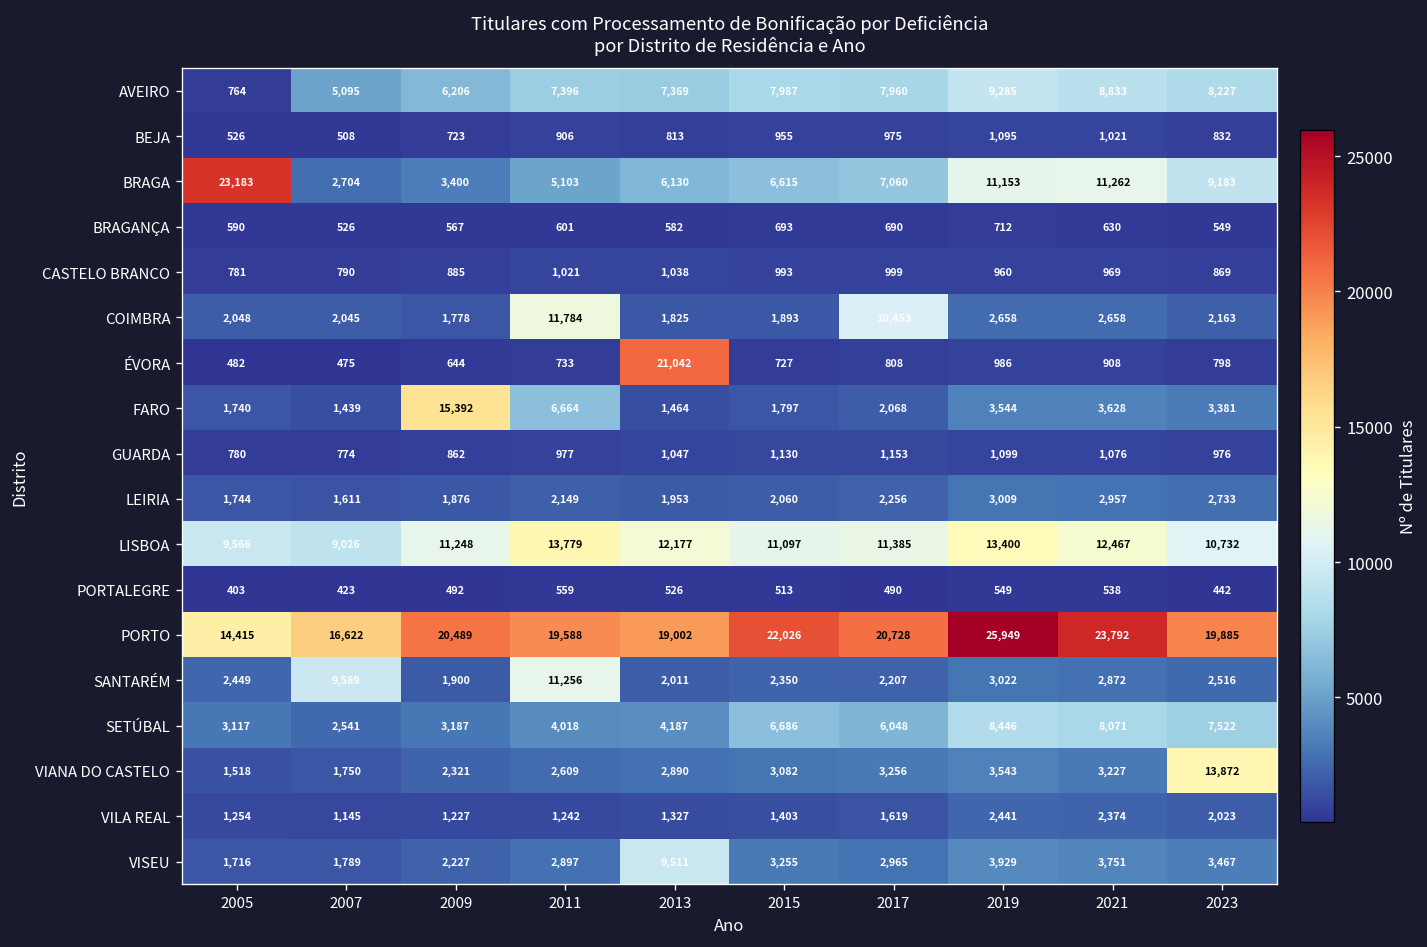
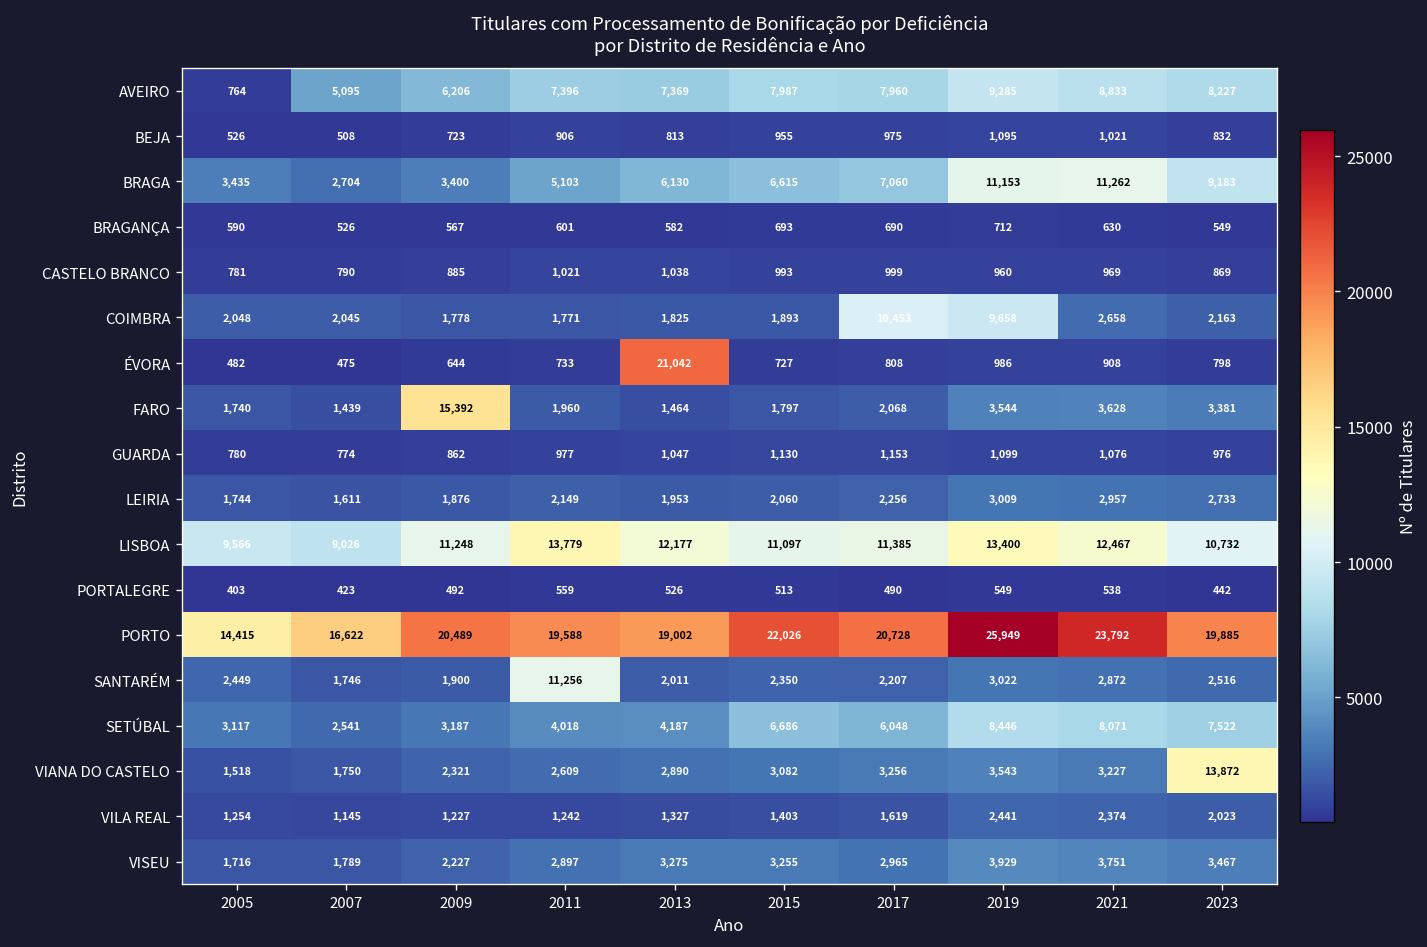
BRAGA, 2005: 23,183 -> 3,435
COIMBRA, 2011: 11,784 -> 1,771
COIMBRA, 2019: 2,658 -> 9,658
FARO, 2011: 6,664 -> 1,960
SANTARÉM, 2007: 9,589 -> 1,746
VISEU, 2013: 9,511 -> 3,275
